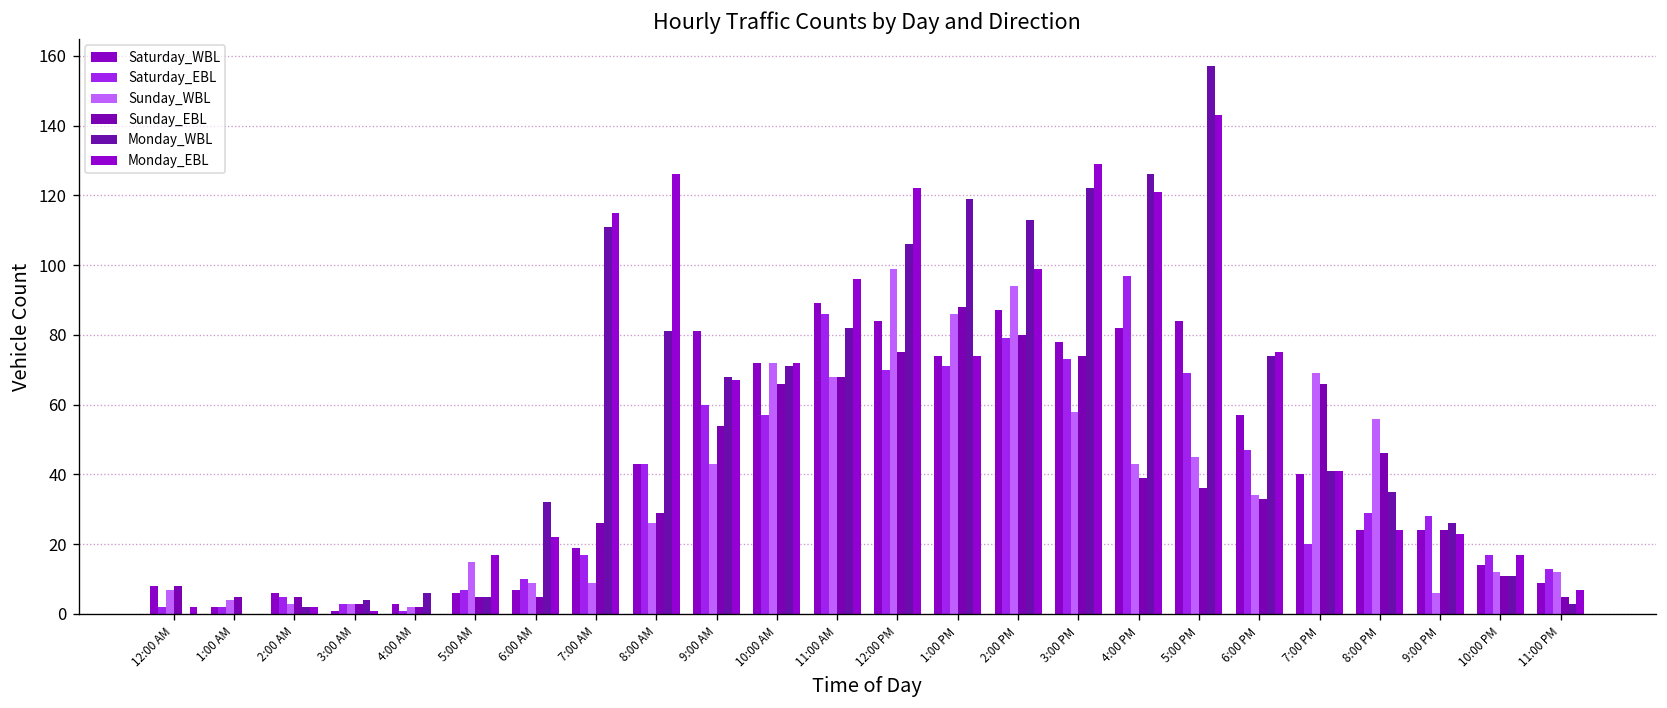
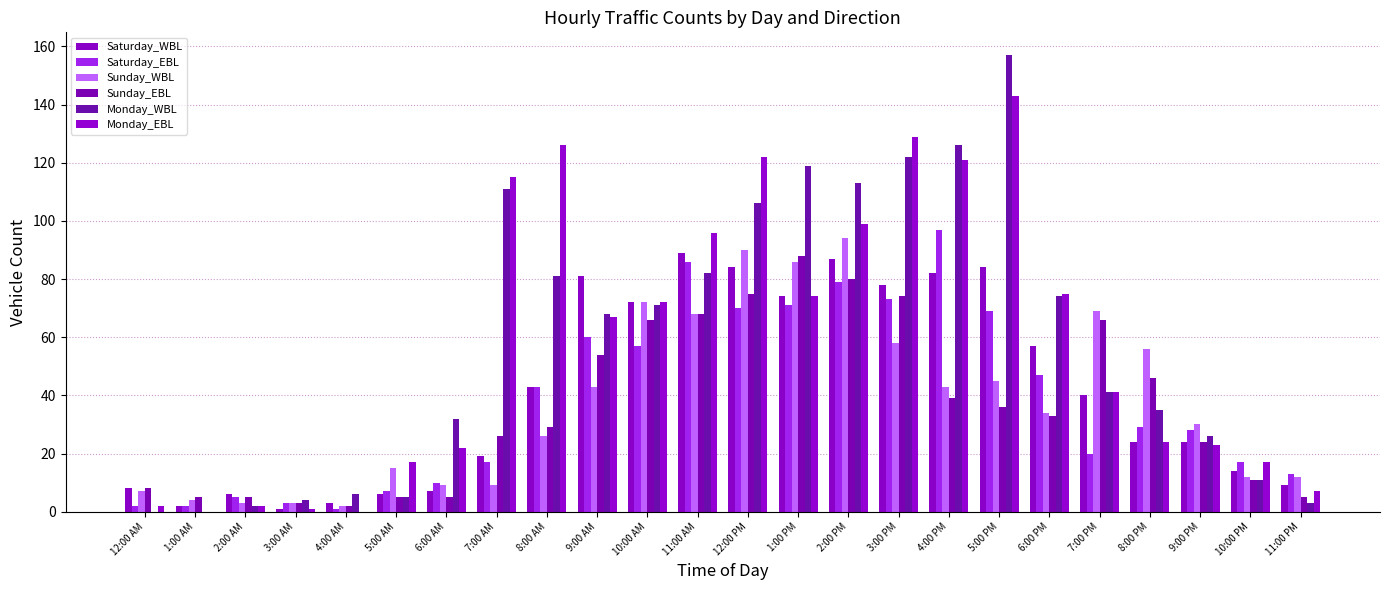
Sunday_WBL, 12:00 PM: 99 -> 90
Sunday_WBL, 9:00 PM: 6 -> 30
